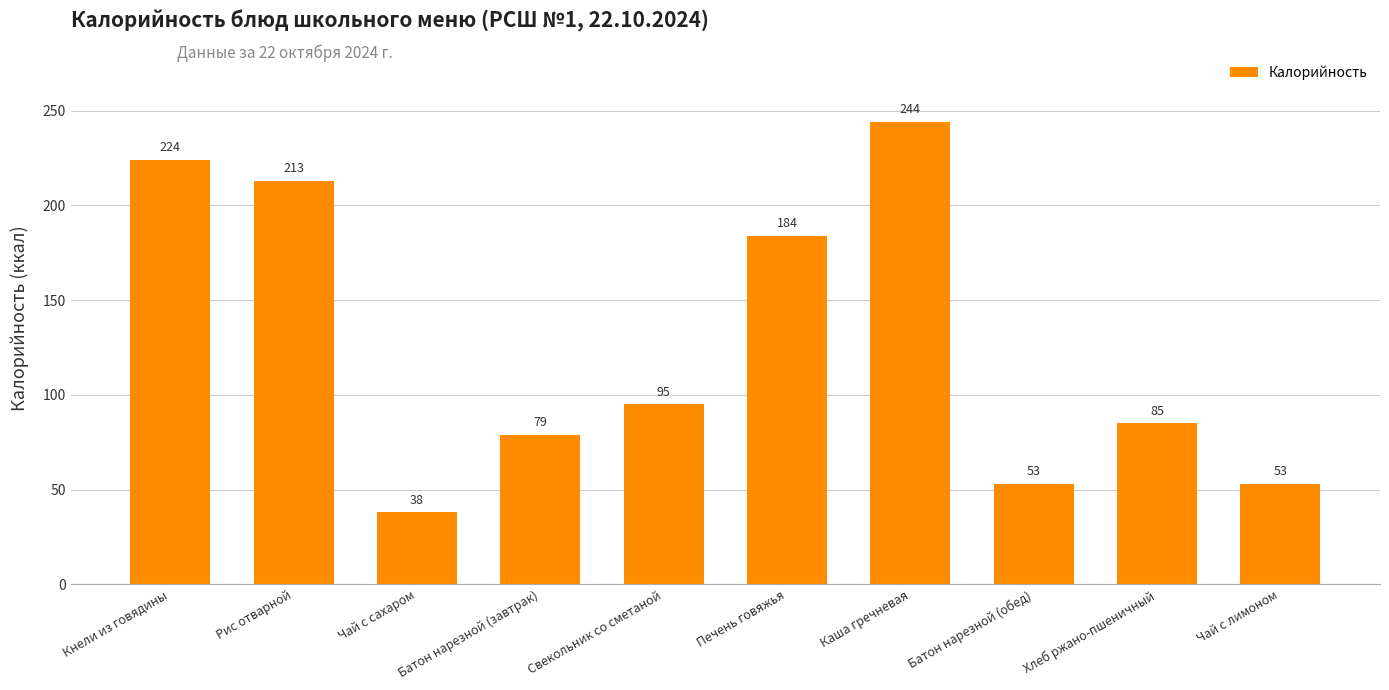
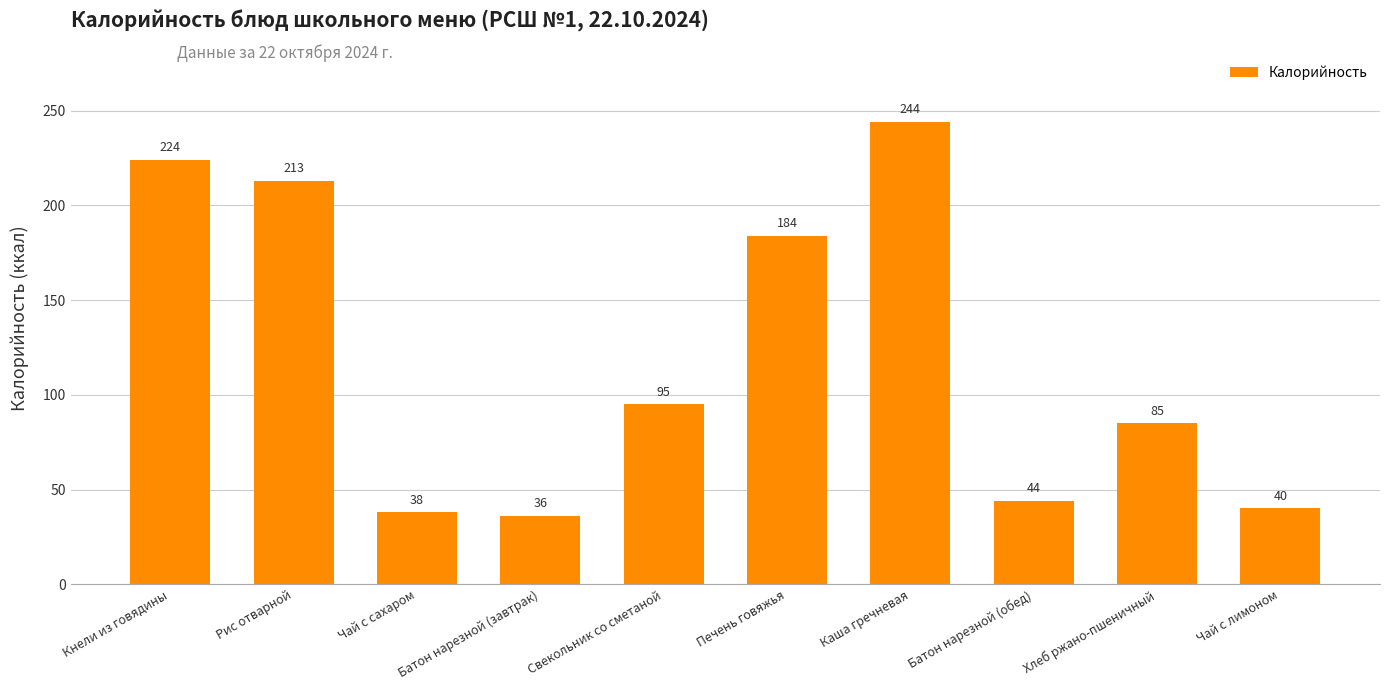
Батон нарезной (завтрак): 79 -> 36
Батон нарезной (обед): 53 -> 44
Чай с лимоном: 53 -> 40
